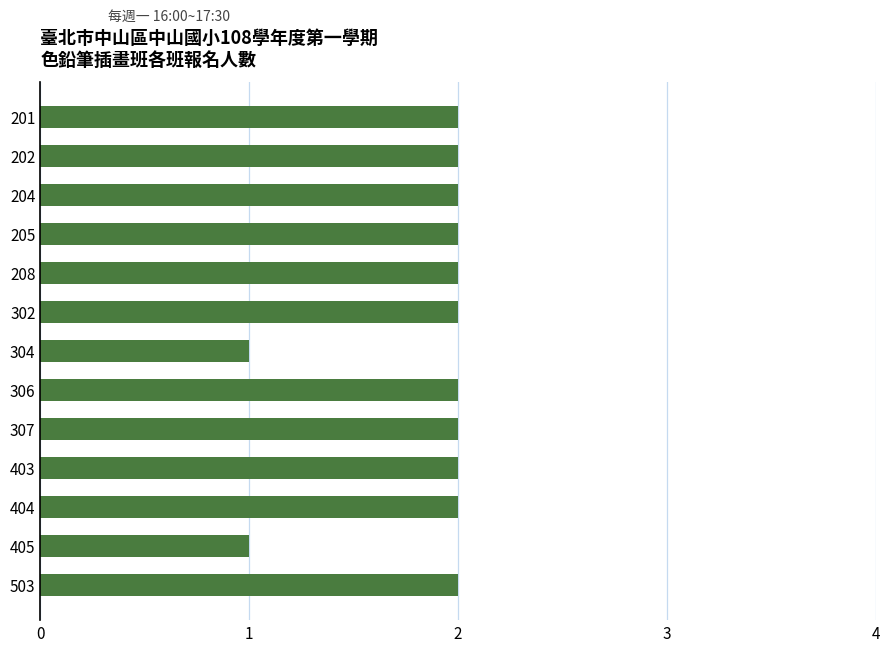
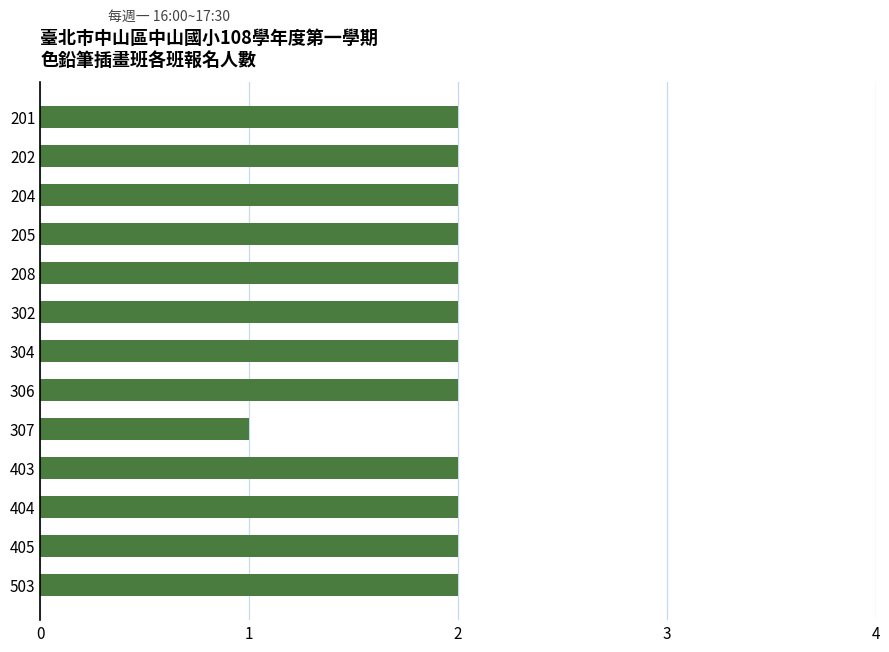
304: 1 -> 2
307: 2 -> 1
405: 1 -> 2
